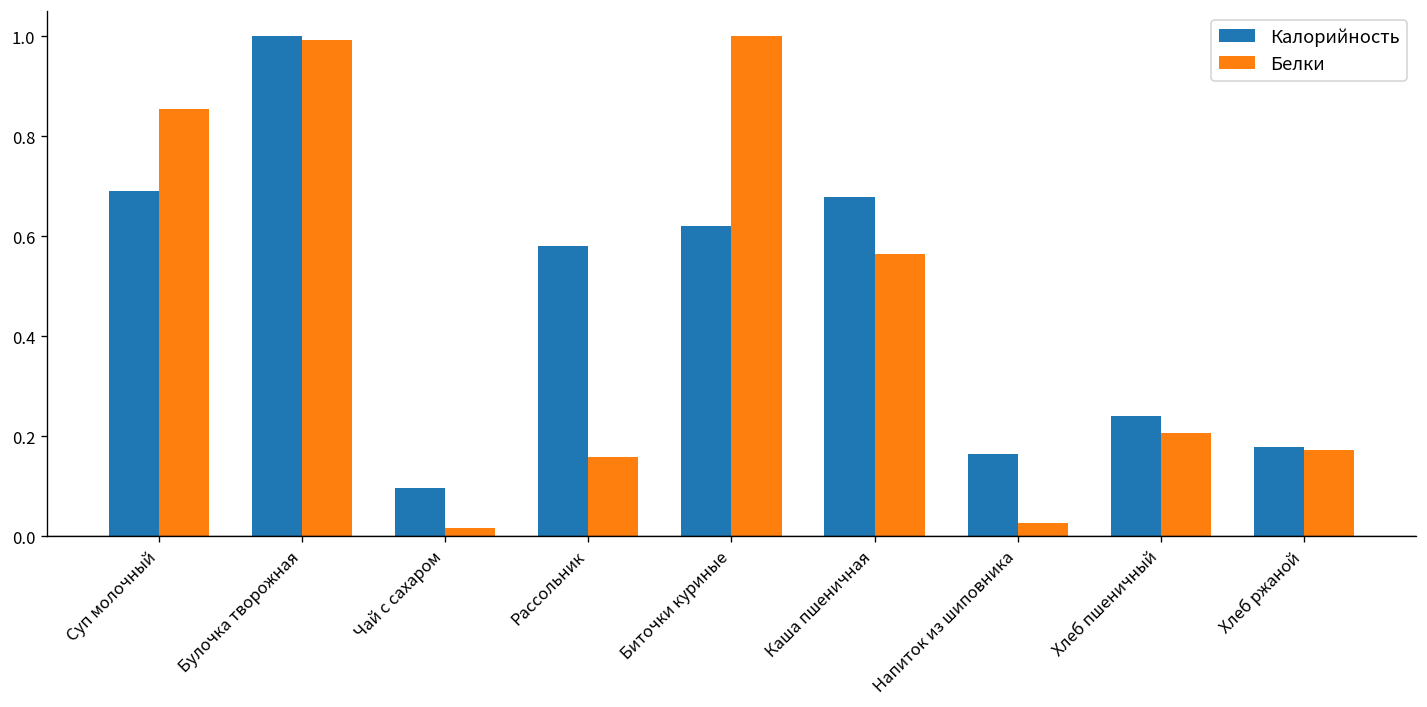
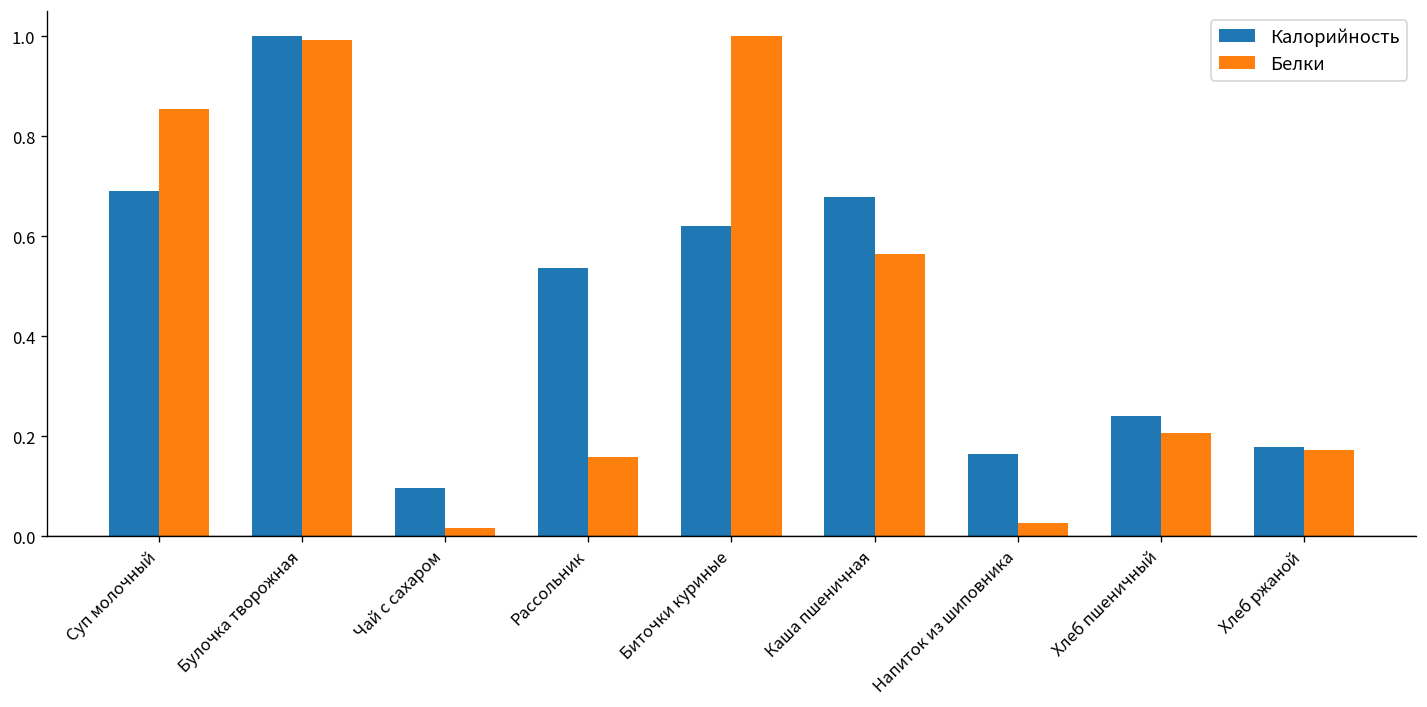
Калорийность, Рассольник: 0.58 -> 0.54
